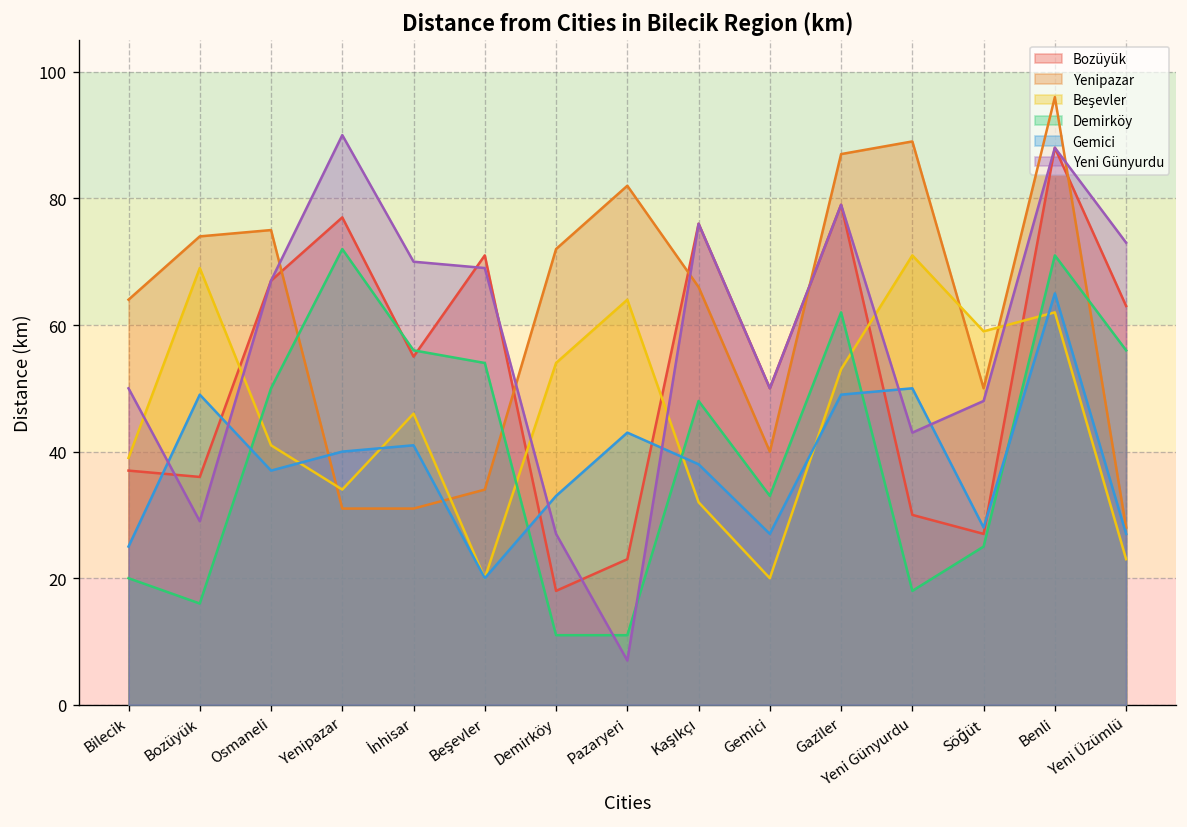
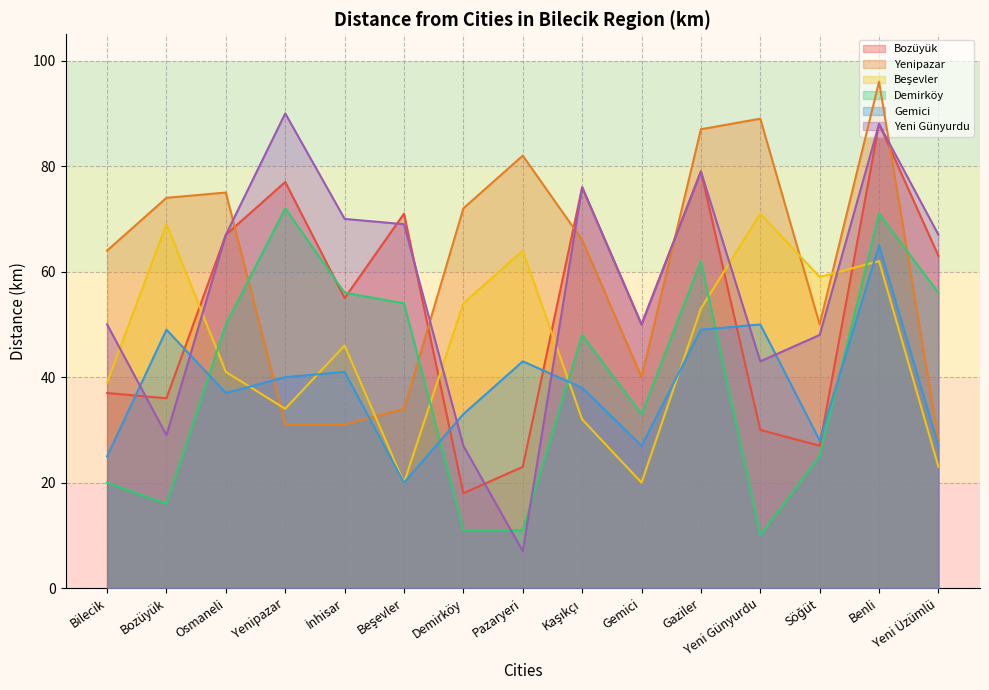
Demirköy, Yeni Günyurdu: 18 -> 10
Yeni Günyurdu, Yeni Üzümlü: 73 -> 67
